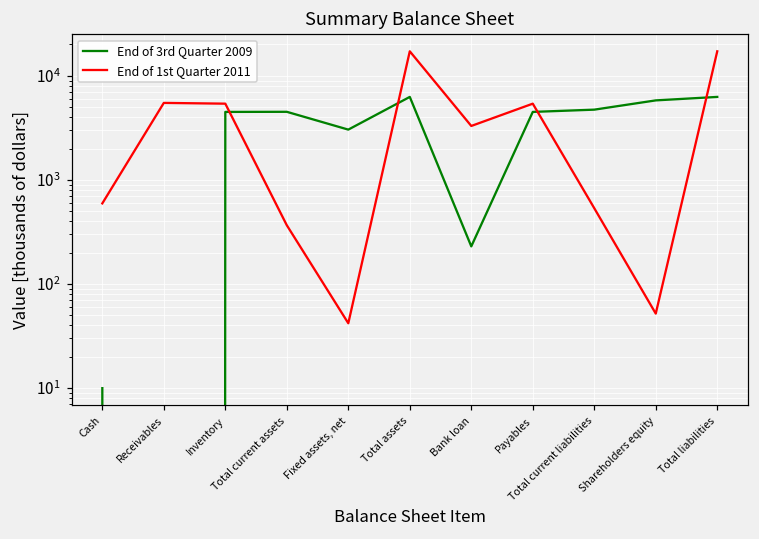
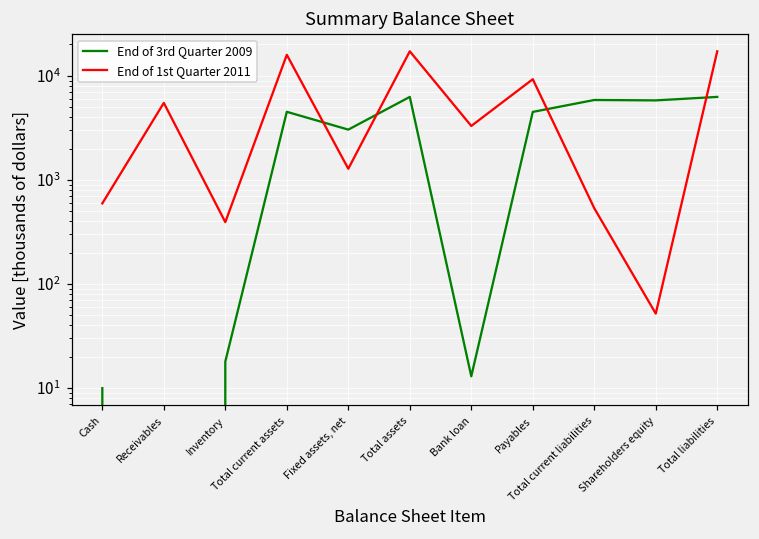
End of 3rd Quarter 2009, Inventory: 5000 -> 18
End of 1st Quarter 2011, Inventory: 5000 -> 390
End of 1st Quarter 2011, Total current assets: 370 -> 16000
End of 1st Quarter 2011, Fixed assets, net: 40 -> 1300
End of 3rd Quarter 2009, Bank loan: 230 -> 13
End of 1st Quarter 2011, Payables: 5000 -> 9000
End of 3rd Quarter 2009, Total current liabilities: 5000 -> 6000
